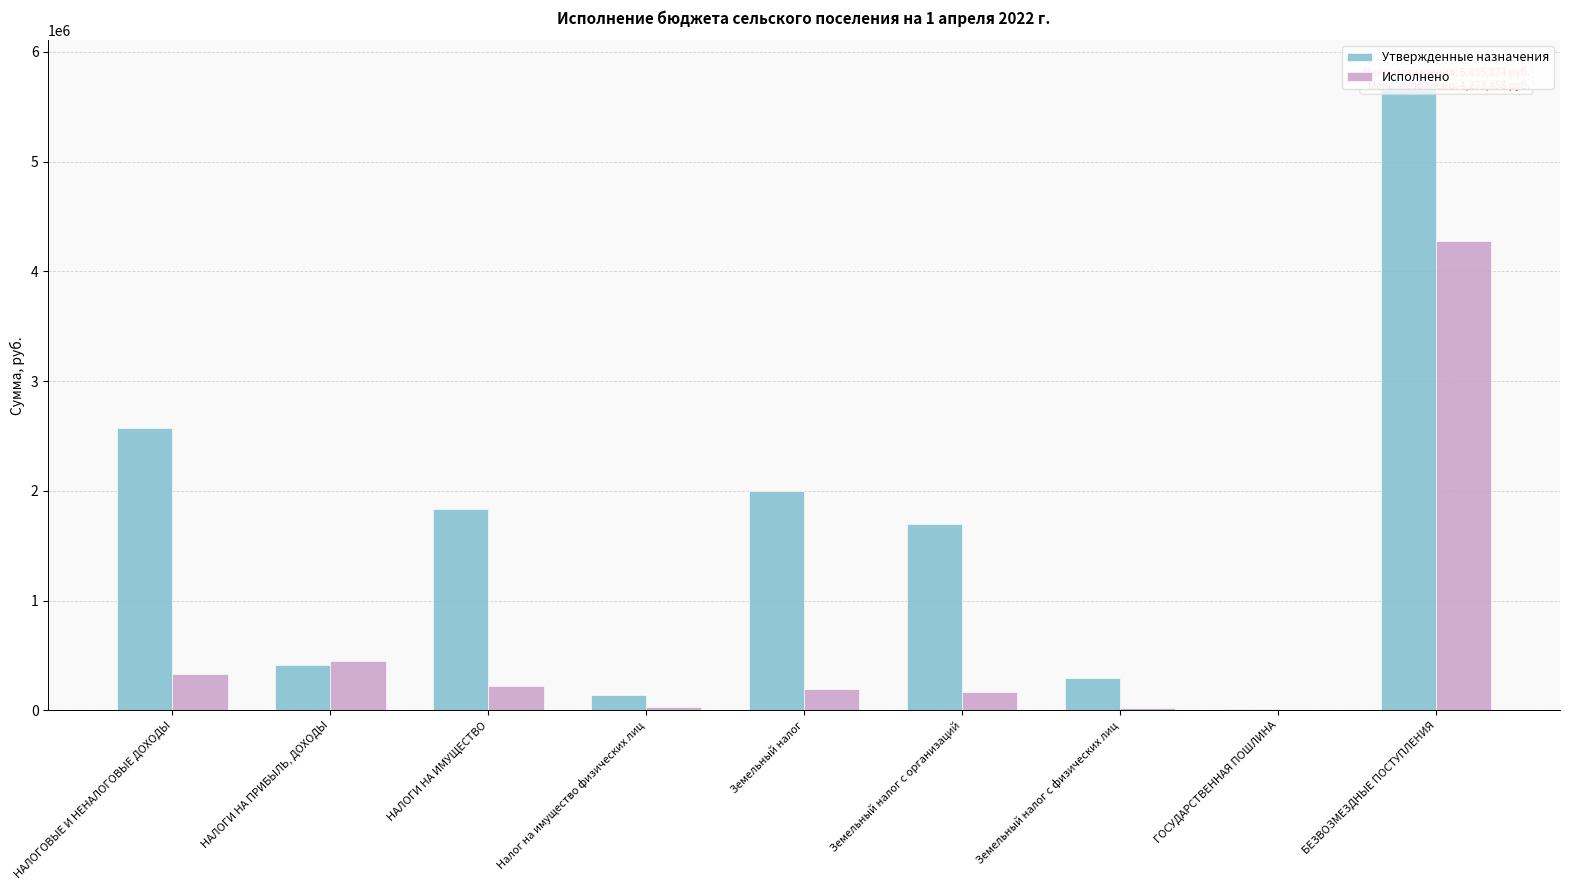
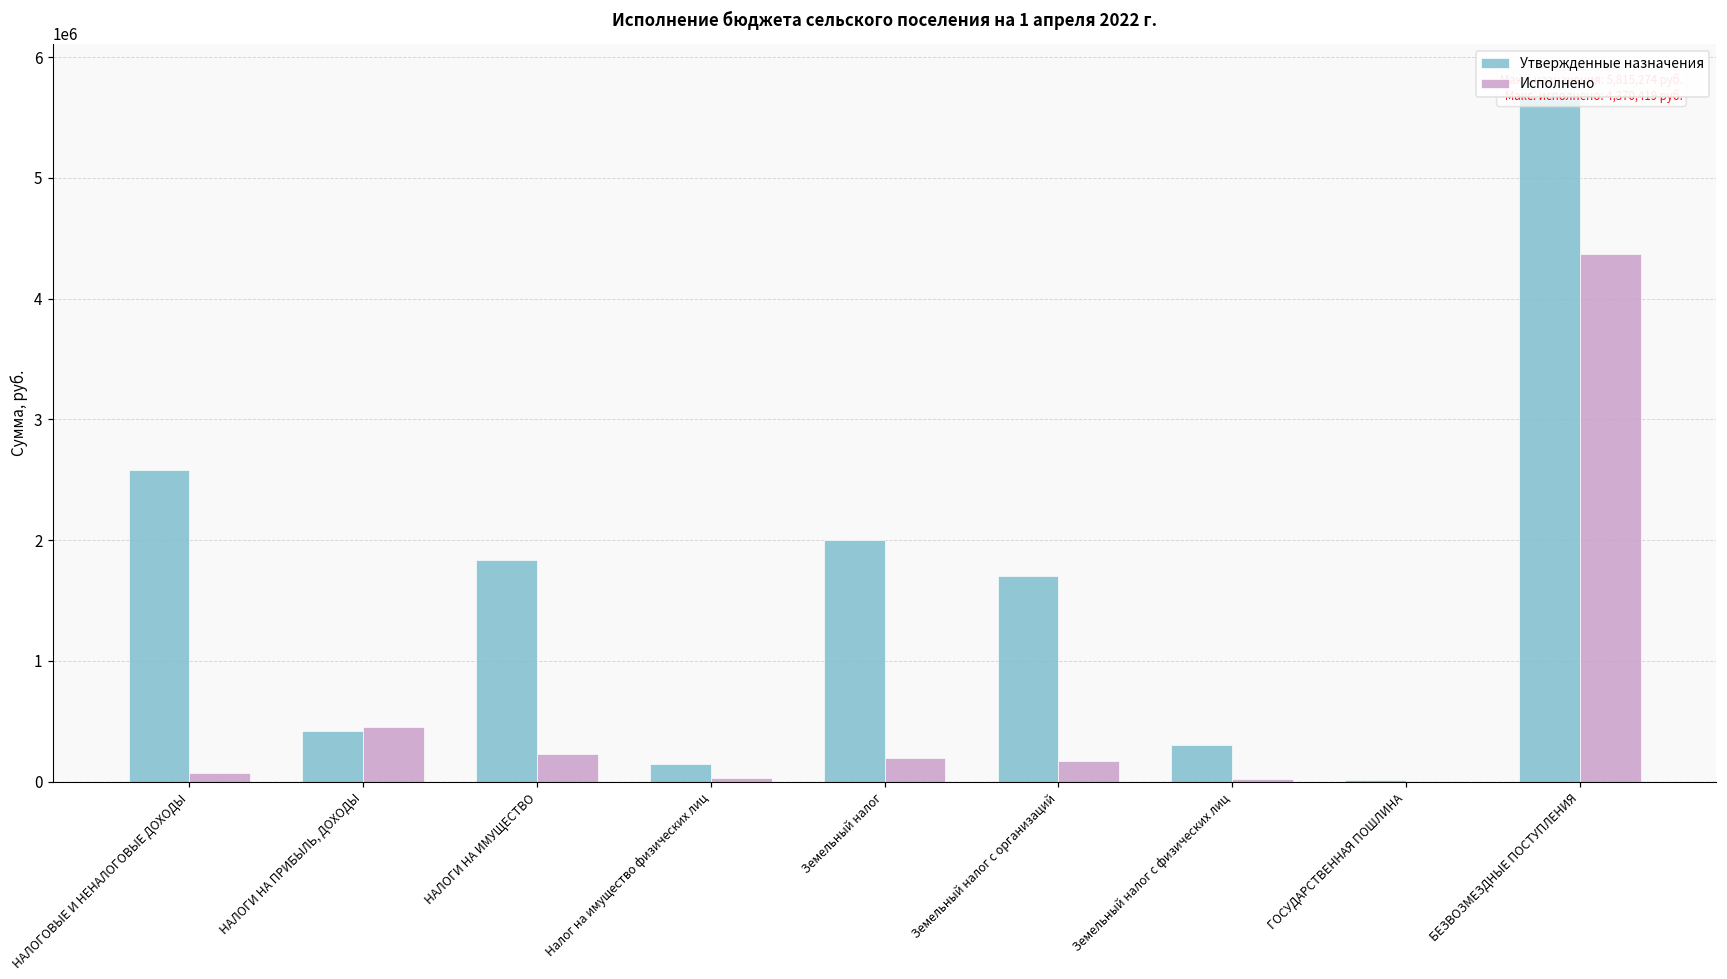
Исполнено, НАЛОГОВЫЕ И НЕНАЛОГОВЫЕ ДОХОДЫ: 340000 -> 70000
Исполнено, БЕЗВОЗМЕЗДНЫЕ ПОСТУПЛЕНИЯ: 4,273,458 -> 4,370,419
